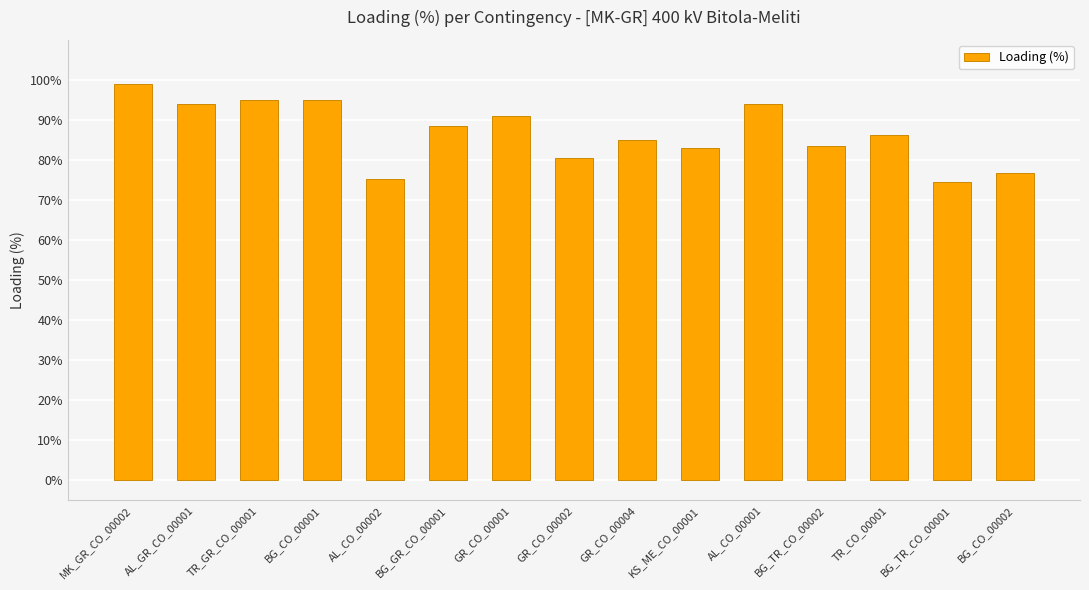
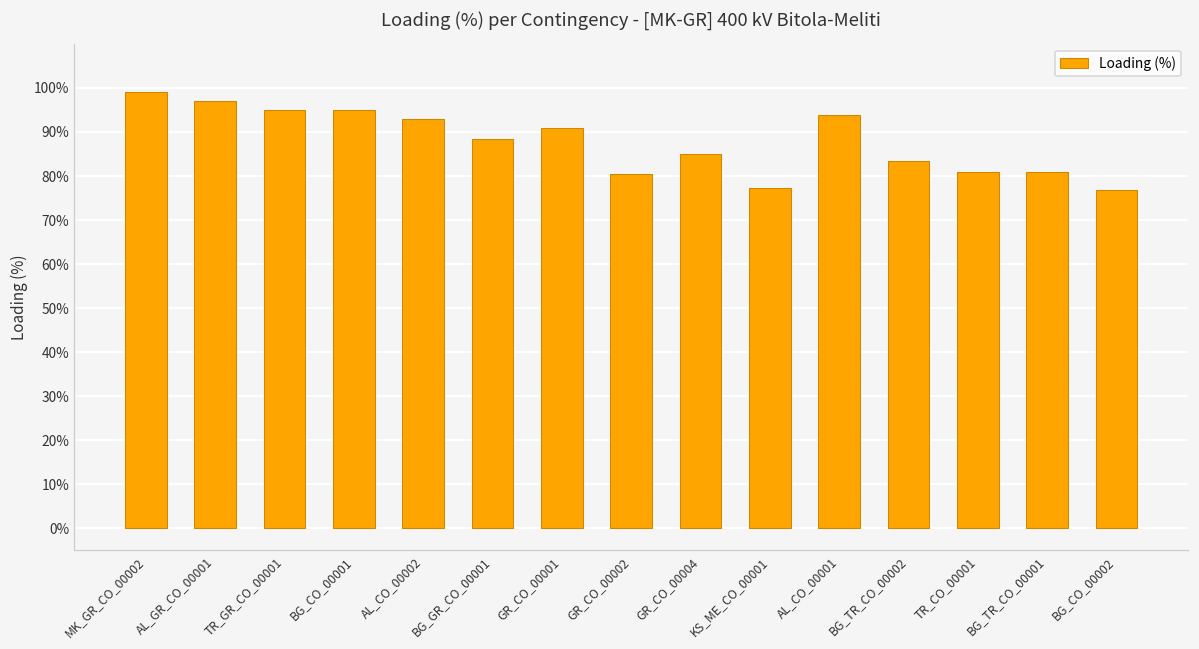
AL_GR_CO_00001: 94% -> 97%
AL_CO_00002: 75% -> 93%
KS_ME_CO_00001: 83% -> 77%
TR_CO_00001: 86% -> 81%
BG_TR_CO_00001: 75% -> 81%
